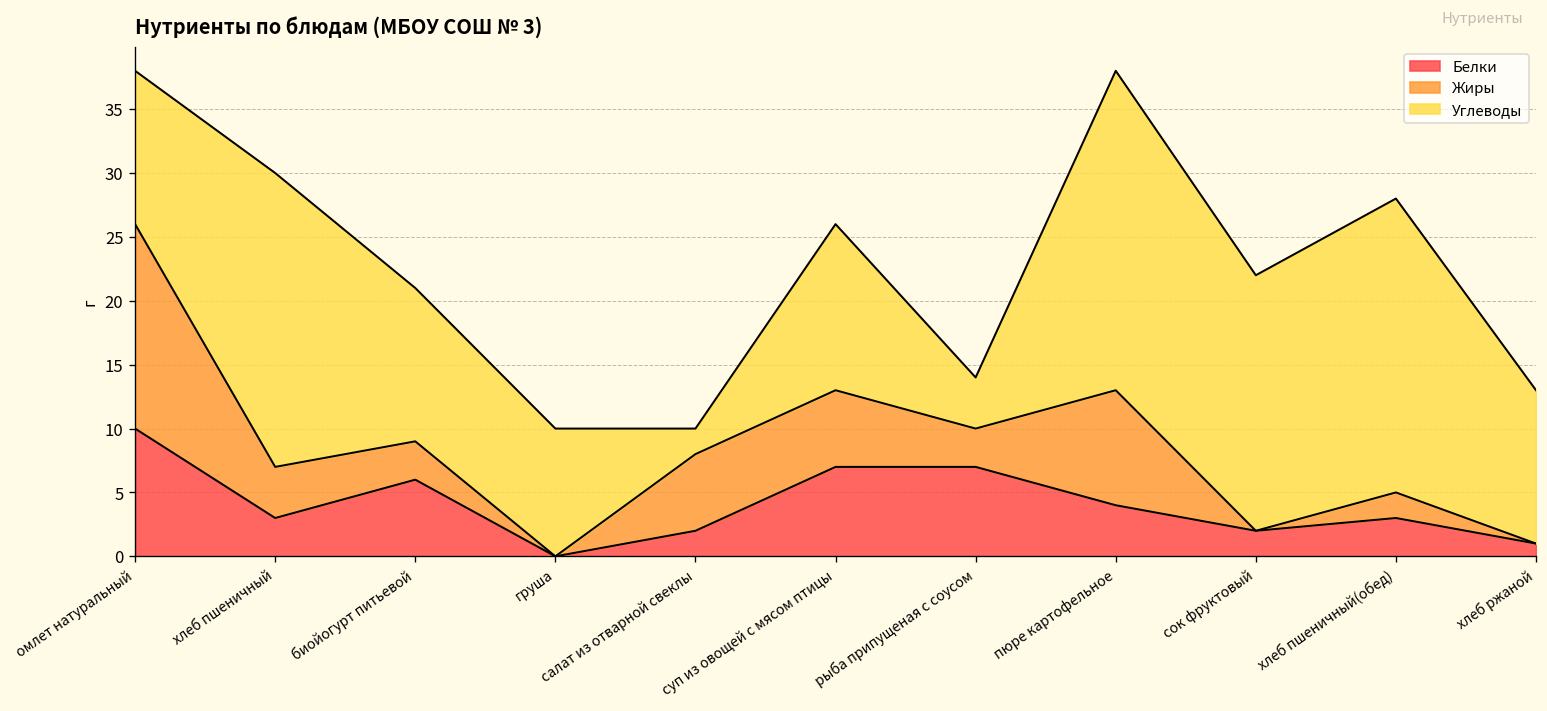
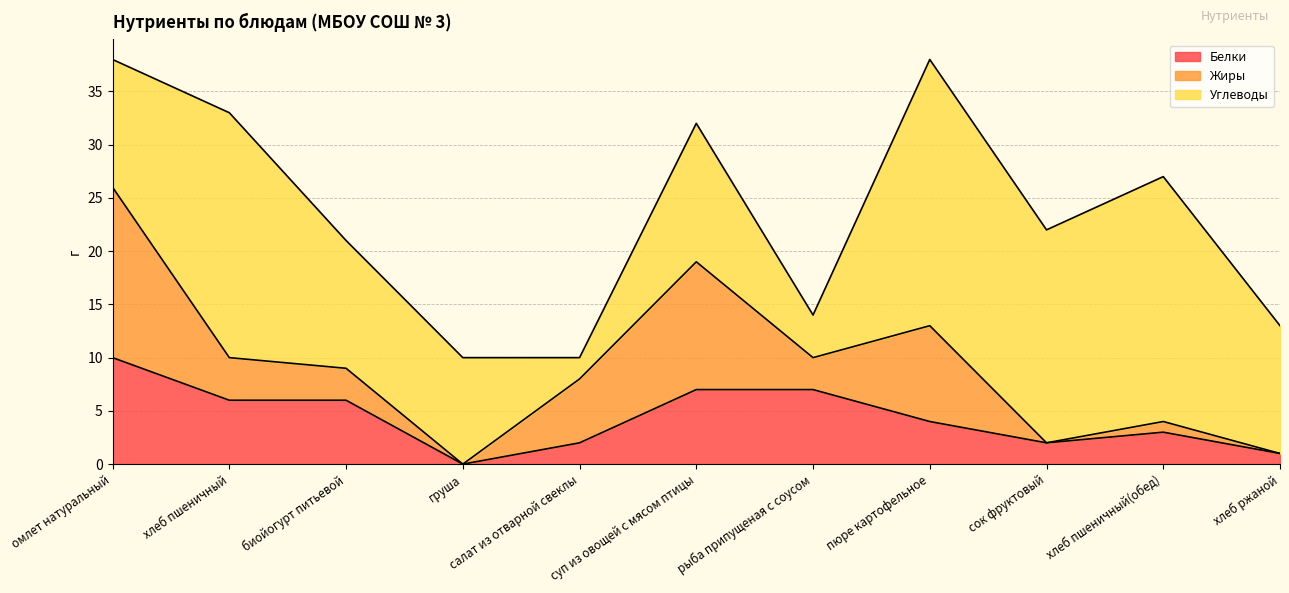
Белки, хлеб пшеничный: 3 -> 6
Жиры, суп из овощей с мясом птицы: 6 -> 12
Жиры, хлеб пшеничный(обед): 2 -> 1
